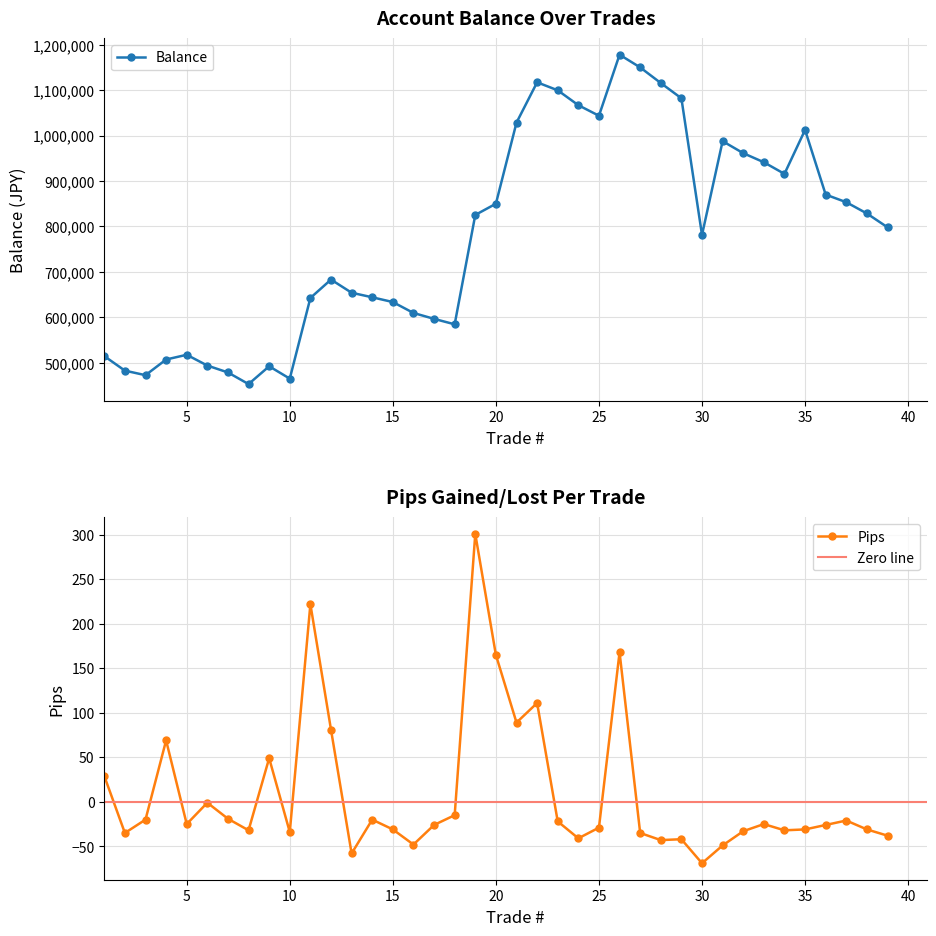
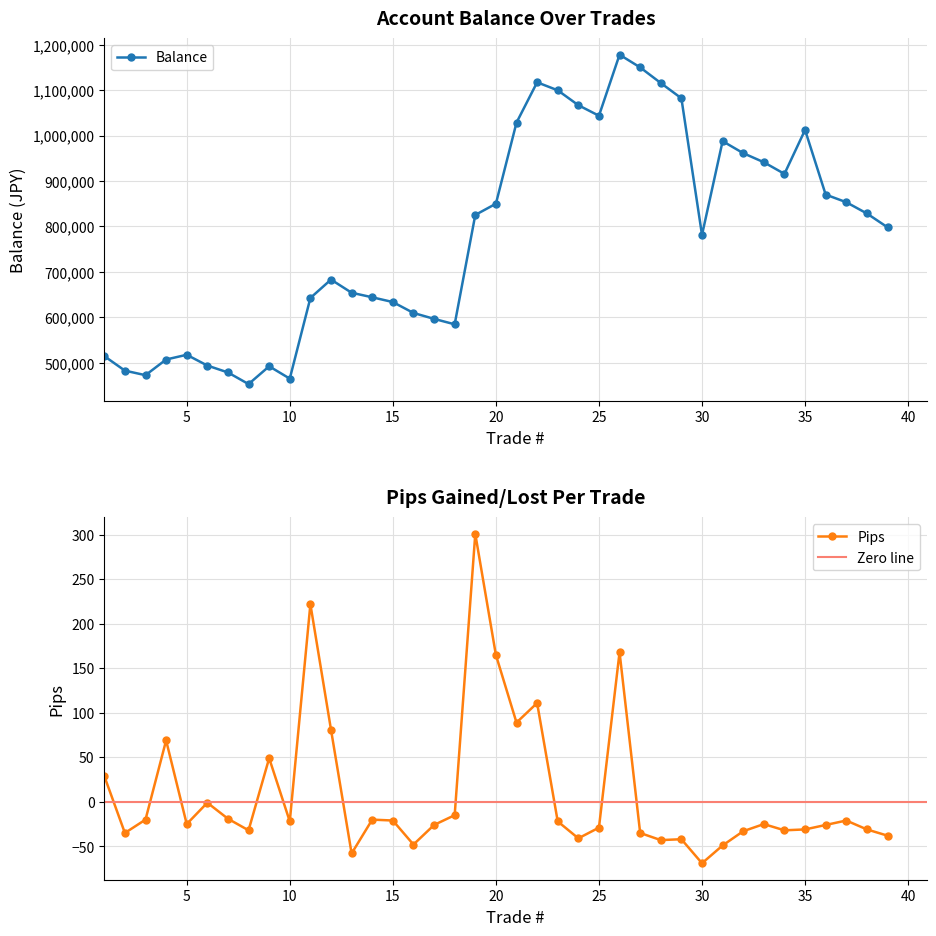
Pips Gained/Lost Per Trade, 10: -30 -> -20
Pips Gained/Lost Per Trade, 15: -30 -> -20
